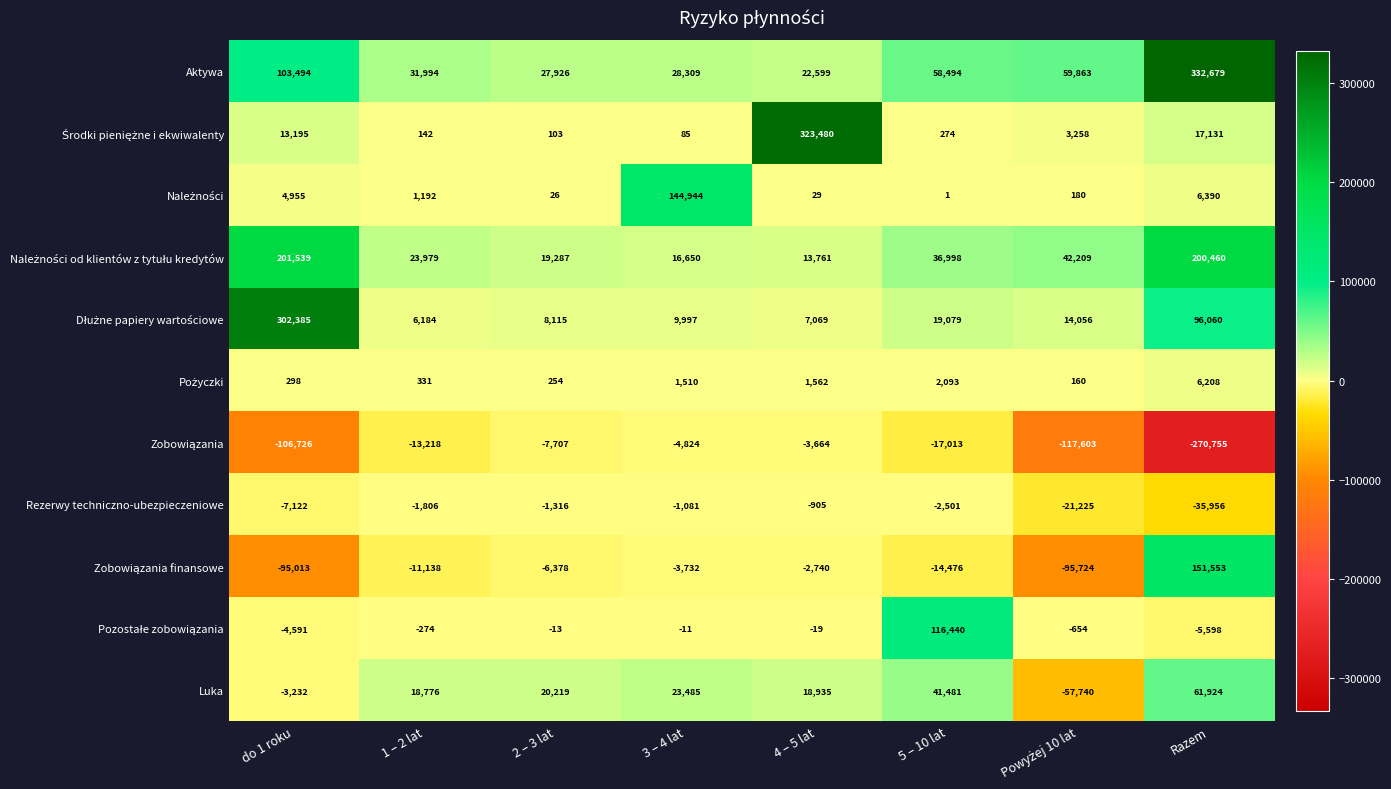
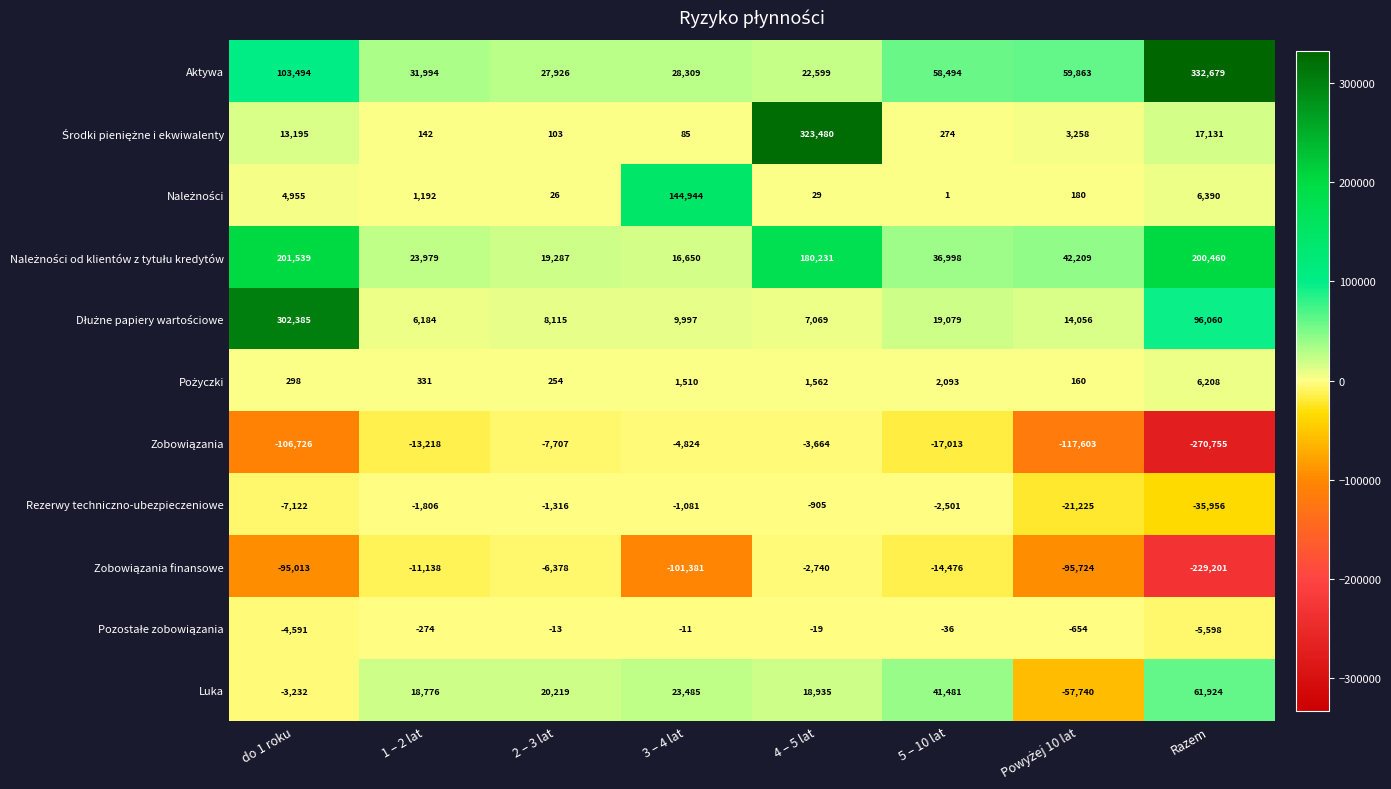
Należności od klientów z tytułu kredytów, 4 – 5 lat: 13,761 -> 180,231
Zobowiązania finansowe, 3 – 4 lat: -3,732 -> -101,381
Zobowiązania finansowe, Razem: 151,553 -> -229,201
Pozostałe zobowiązania, 5 – 10 lat: 116,440 -> -36
